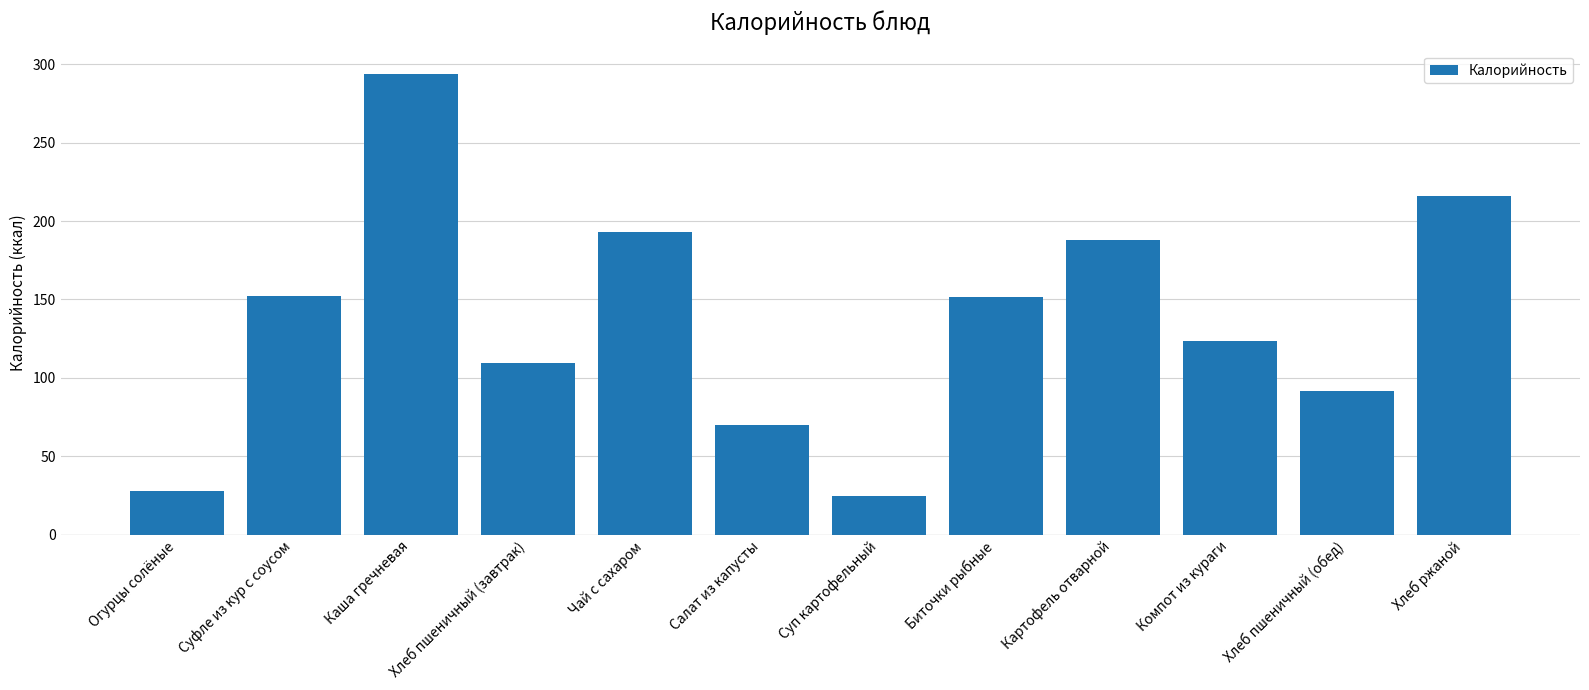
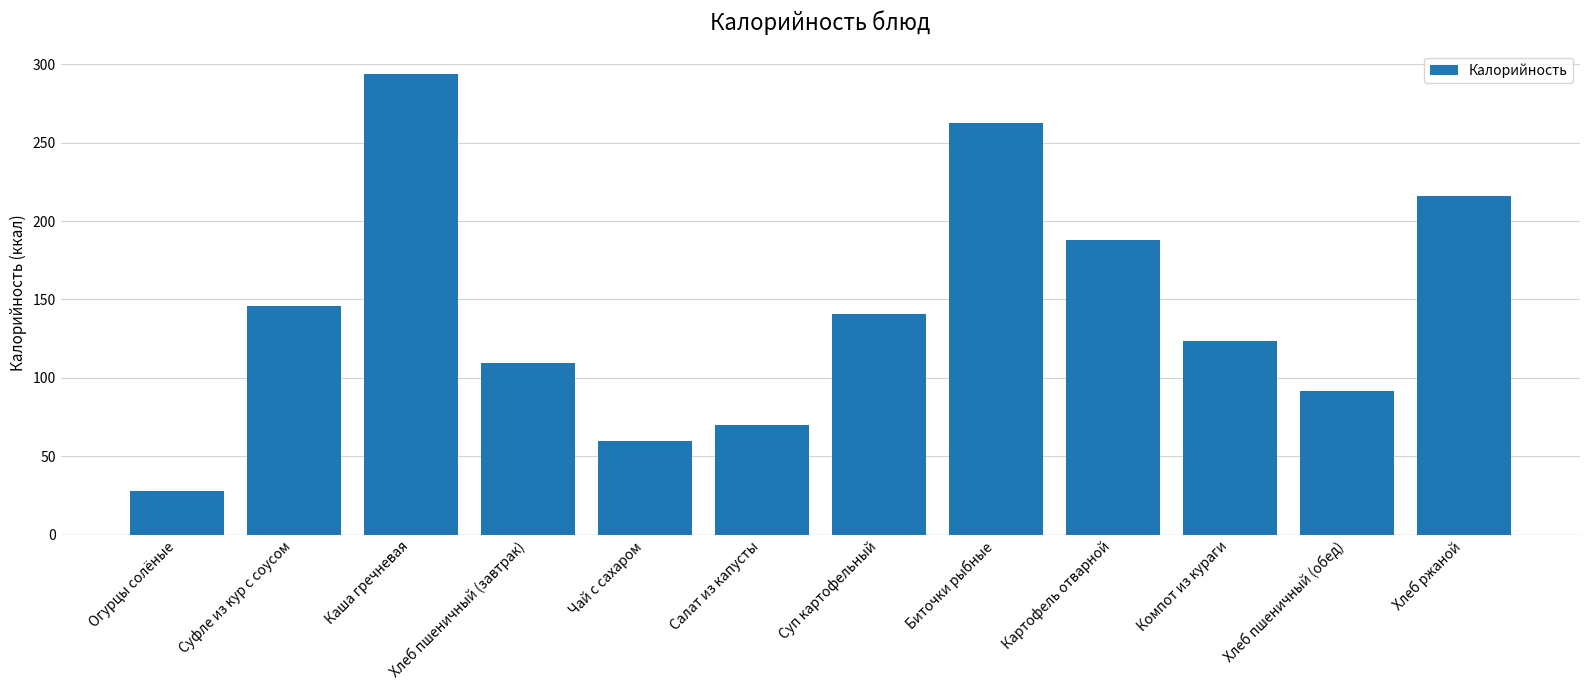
Суфле из кур с соусом: 152 -> 146
Чай с сахаром: 193 -> 60
Суп картофельный: 25 -> 141
Биточки рыбные: 151 -> 263
